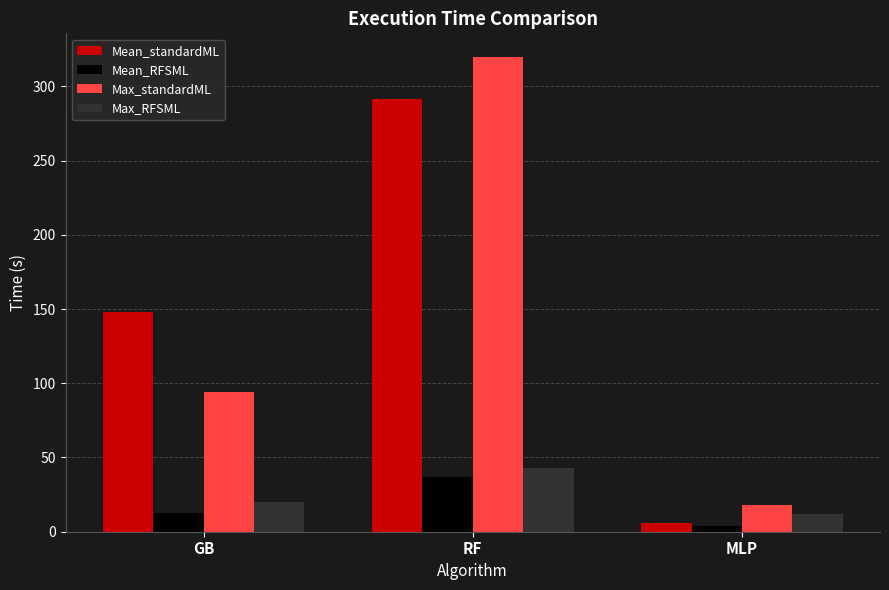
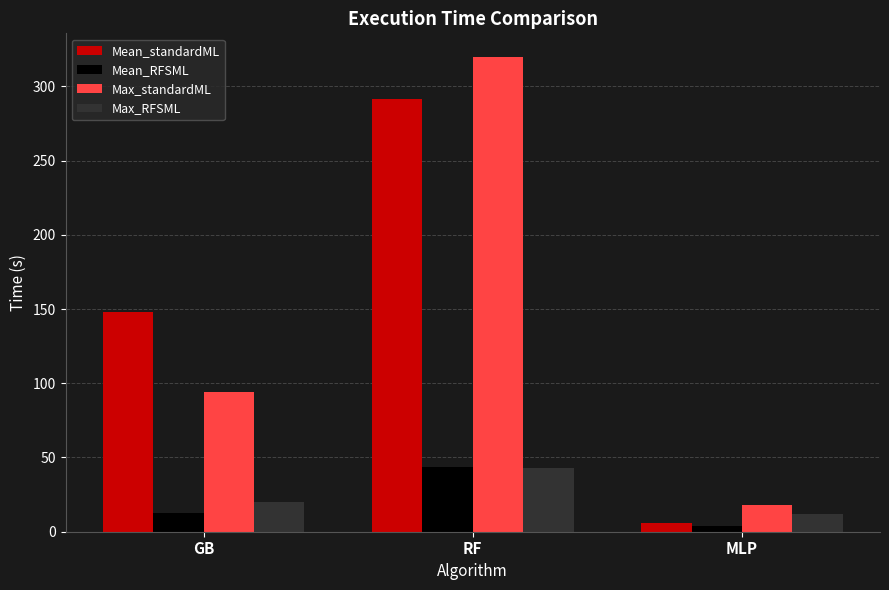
Mean_RFSML, RF: 37 -> 44
